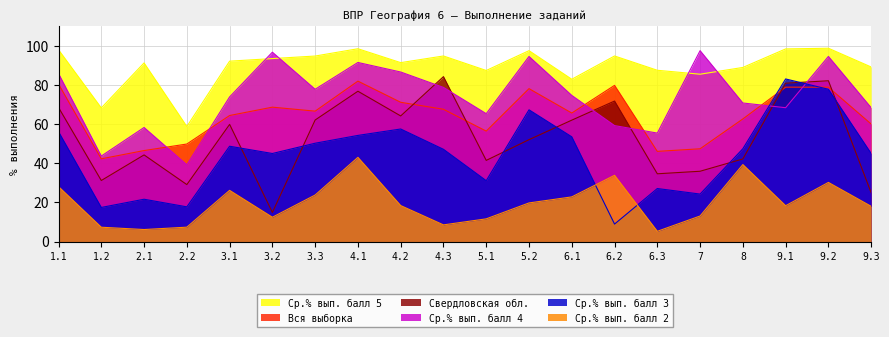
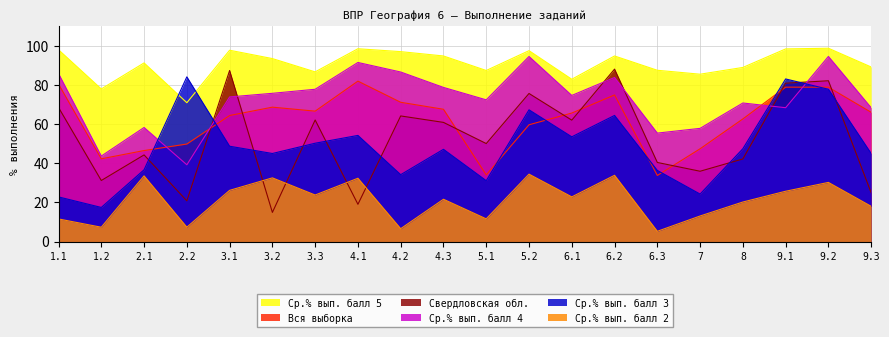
Ср.% вып. балл 3, 1.1: 56 -> 23
Ср.% вып. балл 2, 1.1: 28 -> 12
Ср.% вып. балл 5, 1.2: 68 -> 78
Ср.% вып. балл 3, 2.1: 22 -> 37
Ср.% вып. балл 2, 2.1: 6 -> 34
Ср.% вып. балл 5, 2.2: 59 -> 71
Свердловская обл., 2.2: 29 -> 21
Ср.% вып. балл 3, 2.2: 18 -> 84
Ср.% вып. балл 5, 3.1: 92 -> 98
Свердловская обл., 3.1: 60 -> 87
Ср.% вып. балл 4, 3.2: 97 -> 76
Ср.% вып. балл 2, 3.2: 12 -> 33
Ср.% вып. балл 5, 3.3: 95 -> 87
Свердловская обл., 4.1: 77 -> 19
Ср.% вып. балл 2, 4.1: 43 -> 32
Ср.% вып. балл 5, 4.2: 91 -> 97
Ср.% вып. балл 3, 4.2: 58 -> 34
Ср.% вып. балл 2, 4.2: 18 -> 7
Свердловская обл., 4.3: 84 -> 61
Ср.% вып. балл 2, 4.3: 9 -> 22
Вся выборка, 5.1: 56 -> 34
Свердловская обл., 5.1: 41 -> 50
Ср.% вып. балл 4, 5.1: 65 -> 72
Вся выборка, 5.2: 78 -> 60
Свердловская обл., 5.2: 52 -> 76
Ср.% вып. балл 2, 5.2: 20 -> 34
Вся выборка, 6.2: 80 -> 75
Свердловская обл., 6.2: 72 -> 88
Ср.% вып. балл 4, 6.2: 59 -> 84
Ср.% вып. балл 3, 6.2: 9 -> 64
Вся выборка, 6.3: 46 -> 34
Свердловская обл., 6.3: 35 -> 40
Ср.% вып. балл 3, 6.3: 27 -> 36
Ср.% вып. балл 4, 7: 98 -> 58
Ср.% вып. балл 2, 8: 39 -> 20
Ср.% вып. балл 2, 9.1: 18 -> 26
Вся выборка, 9.3: 60 -> 66
